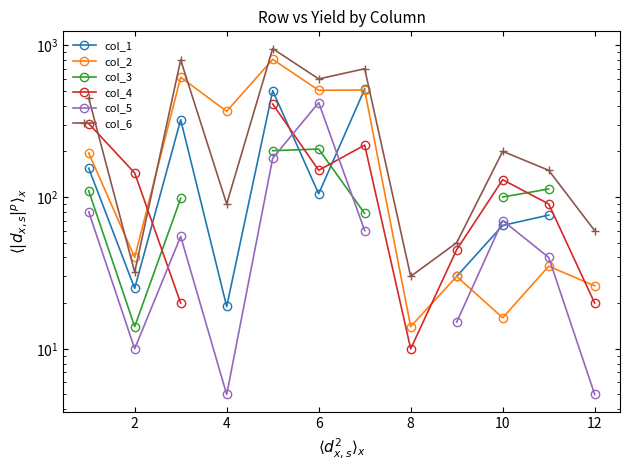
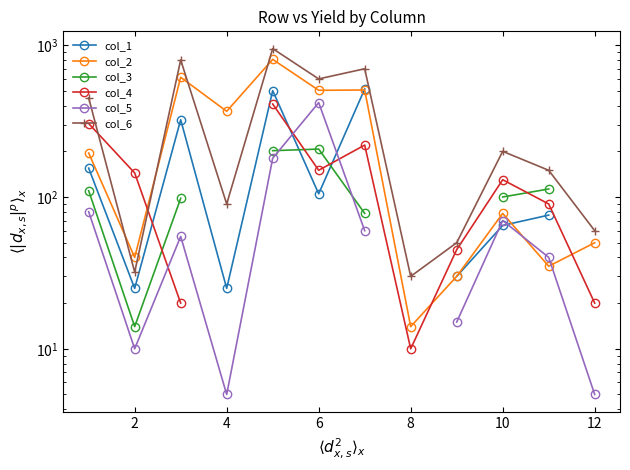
col_1, 4: 19 -> 25
col_2, 10: 16 -> 80
col_2, 12: 26 -> 50
